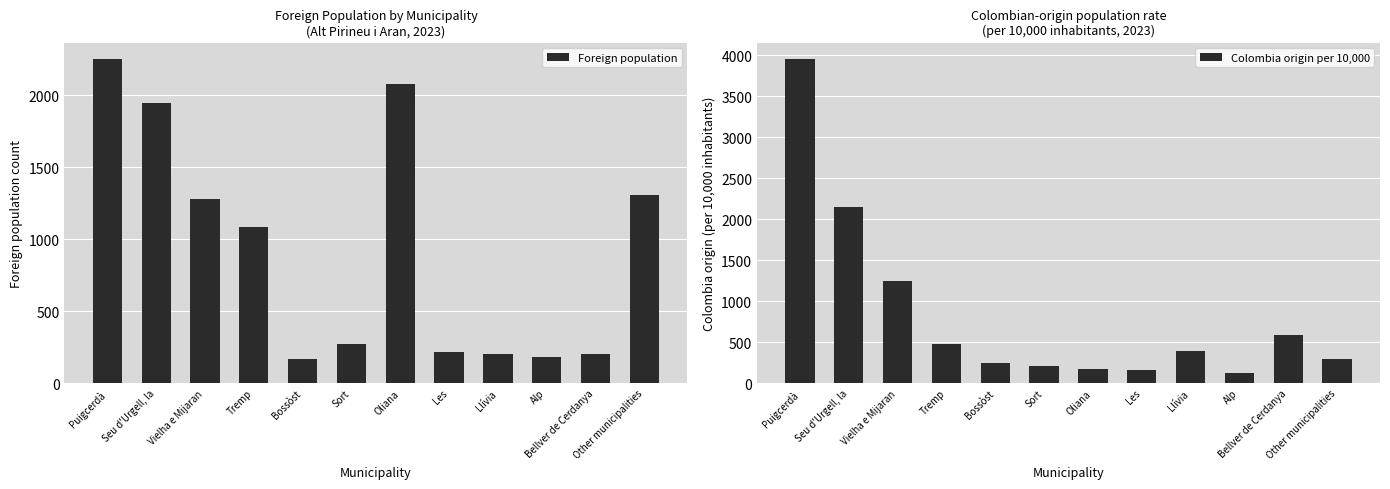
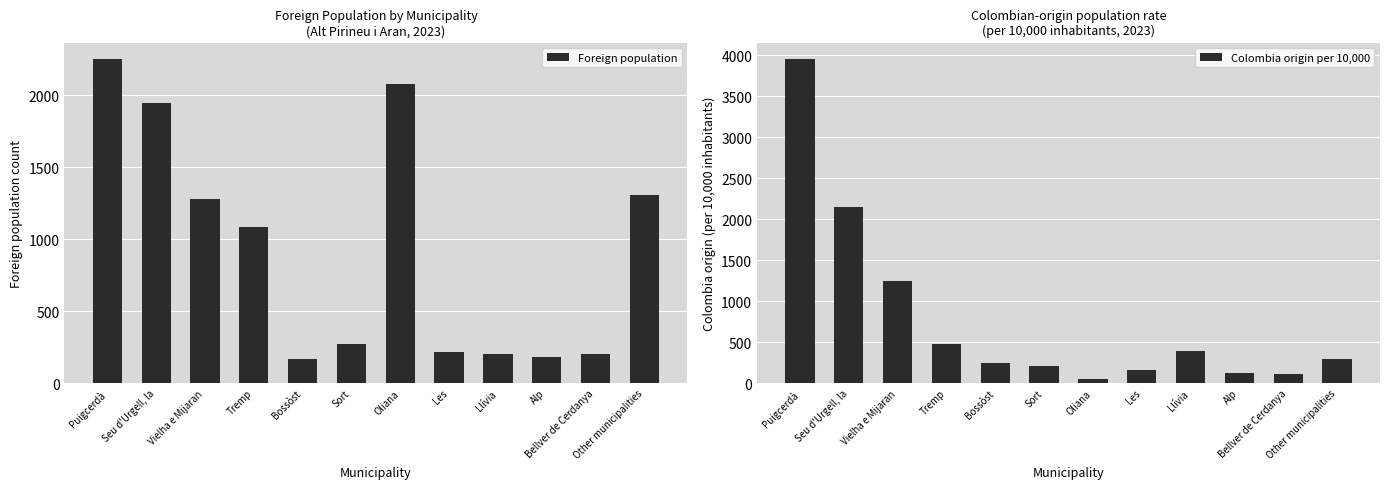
Colombian-origin population rate (per 10,000 inhabitants, 2023), Oliana: 200 -> 100
Colombian-origin population rate (per 10,000 inhabitants, 2023), Bellver de Cerdanya: 600 -> 100
